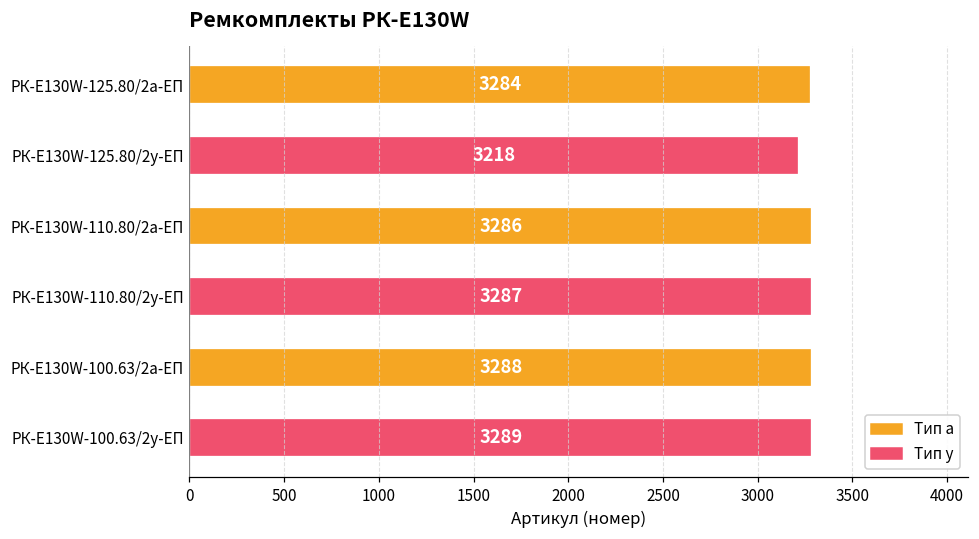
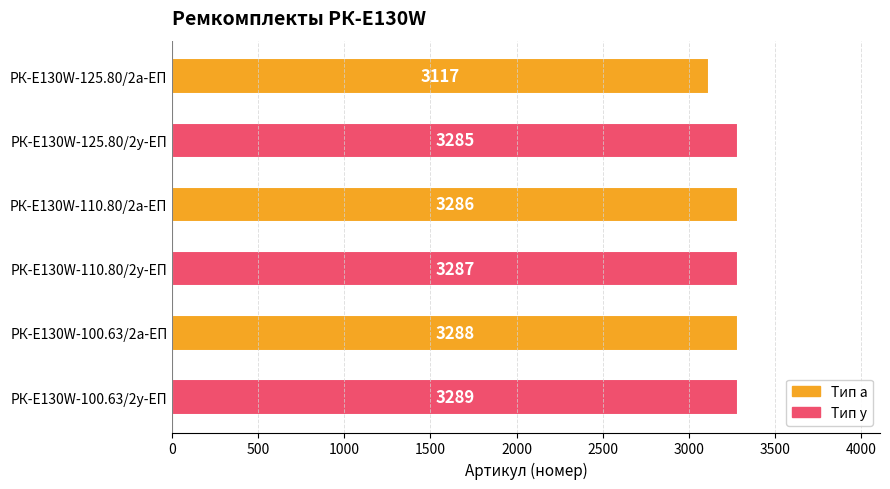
РК-E130W-125.80/2а-ЕП: 3284 -> 3117
РК-E130W-125.80/2у-ЕП: 3218 -> 3285
